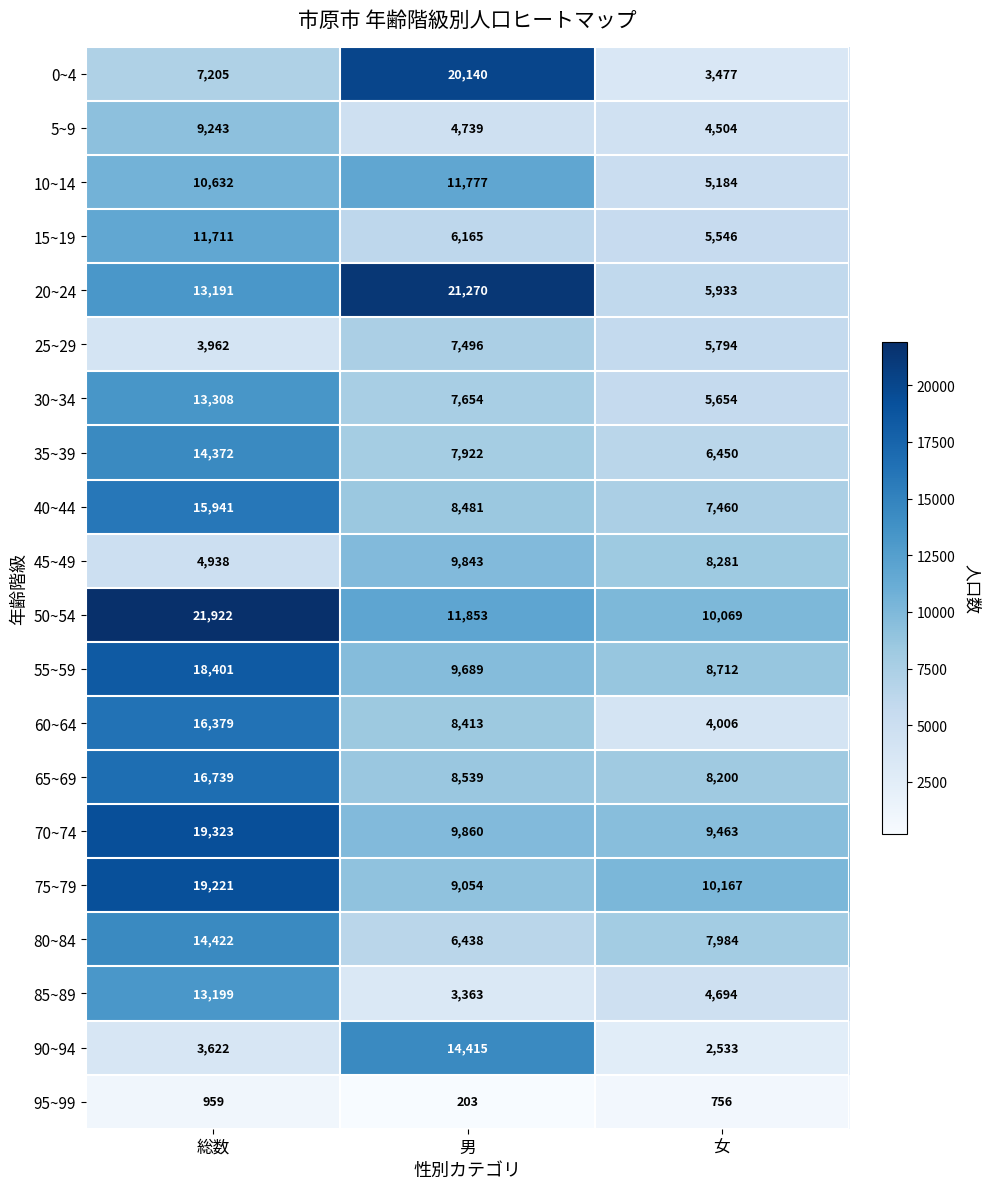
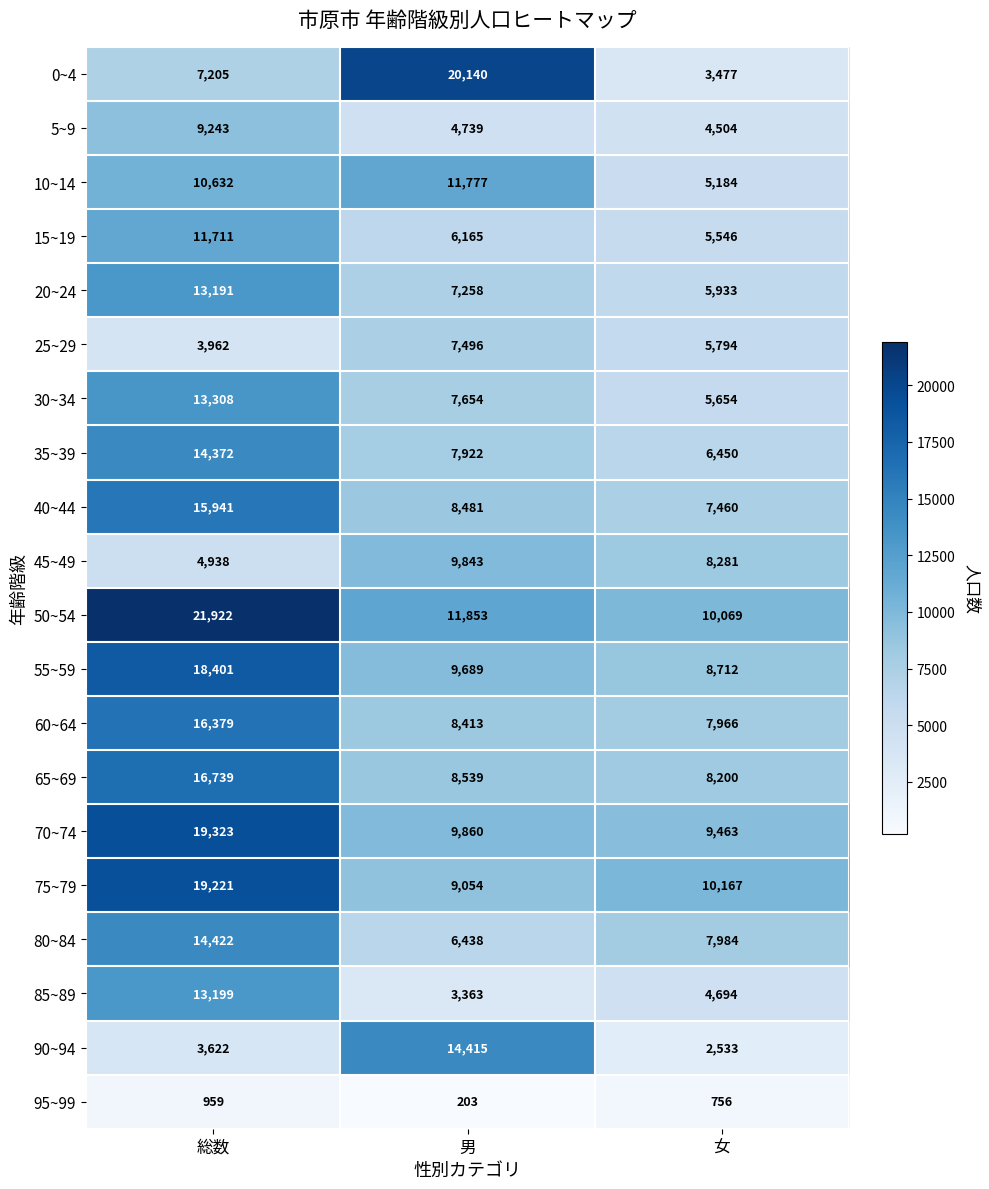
20~24, 男: 21,270 -> 7,258
60~64, 女: 4,006 -> 7,966
